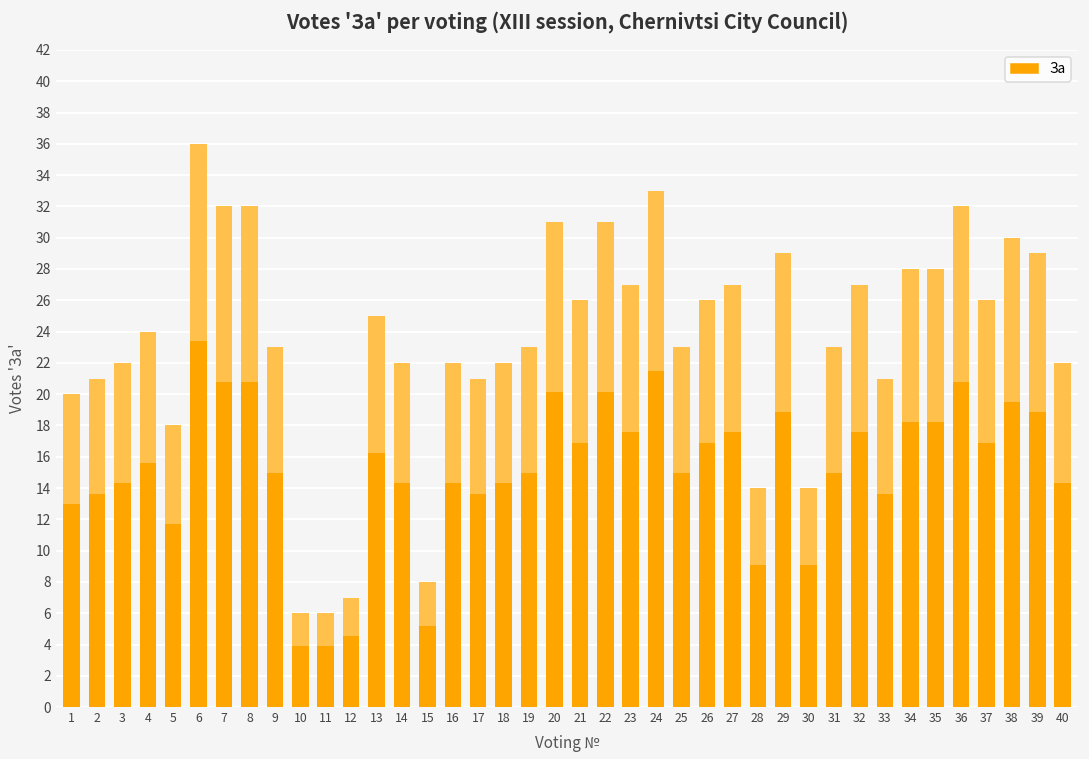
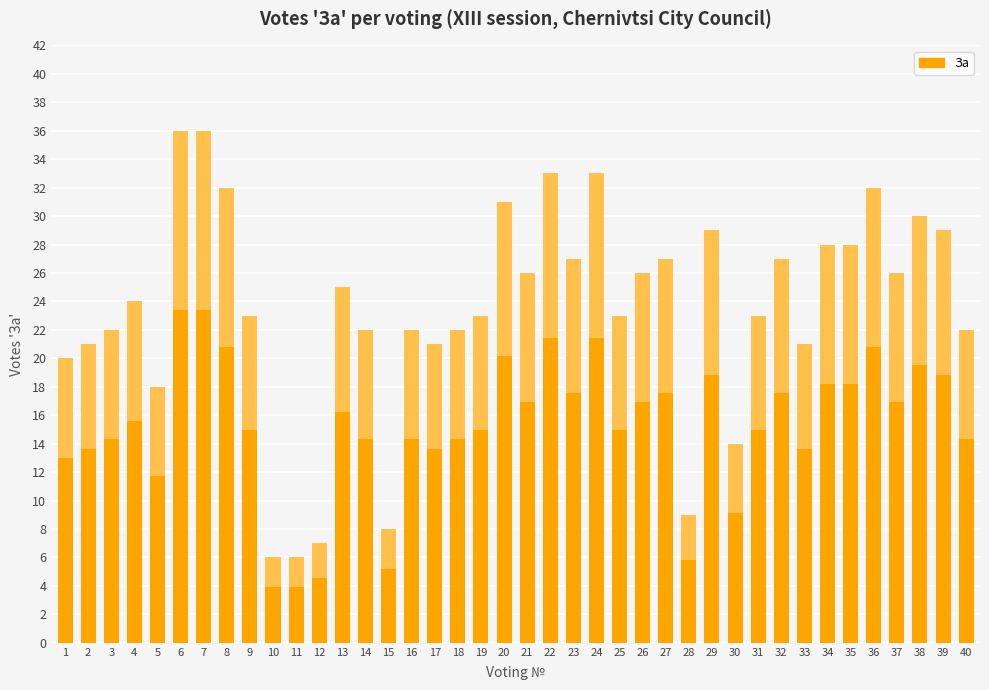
7: 32 -> 36
22: 31 -> 33
28: 14 -> 9
